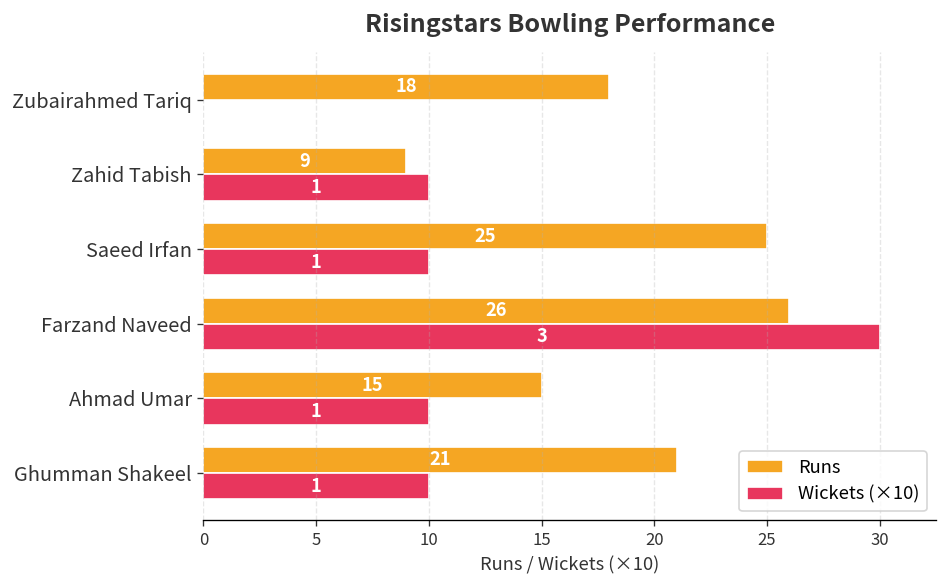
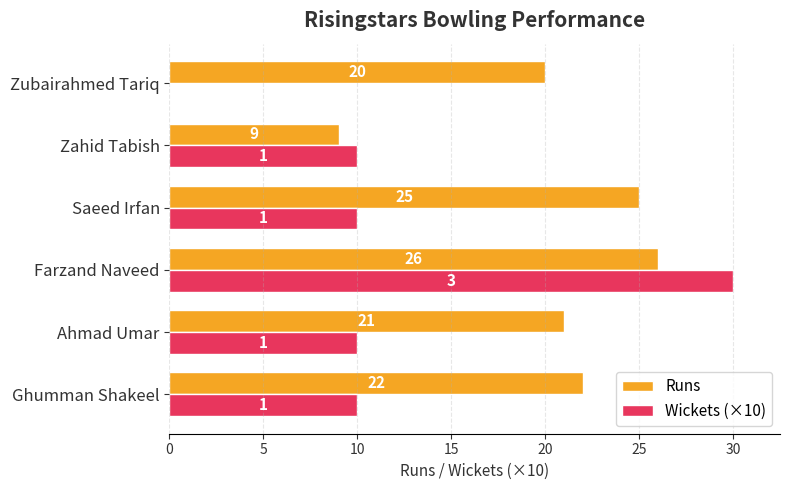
Runs, Zubairahmed Tariq: 18 -> 20
Runs, Ahmad Umar: 15 -> 21
Runs, Ghumman Shakeel: 21 -> 22
